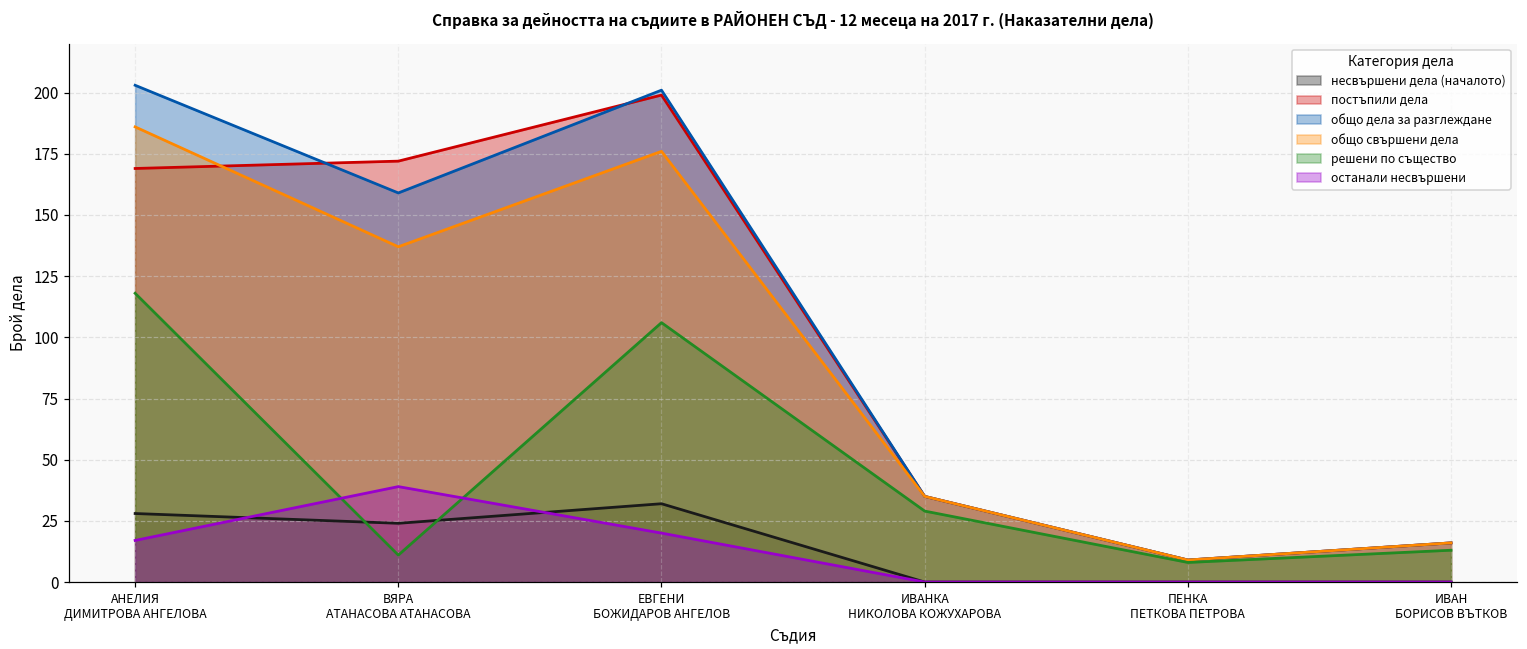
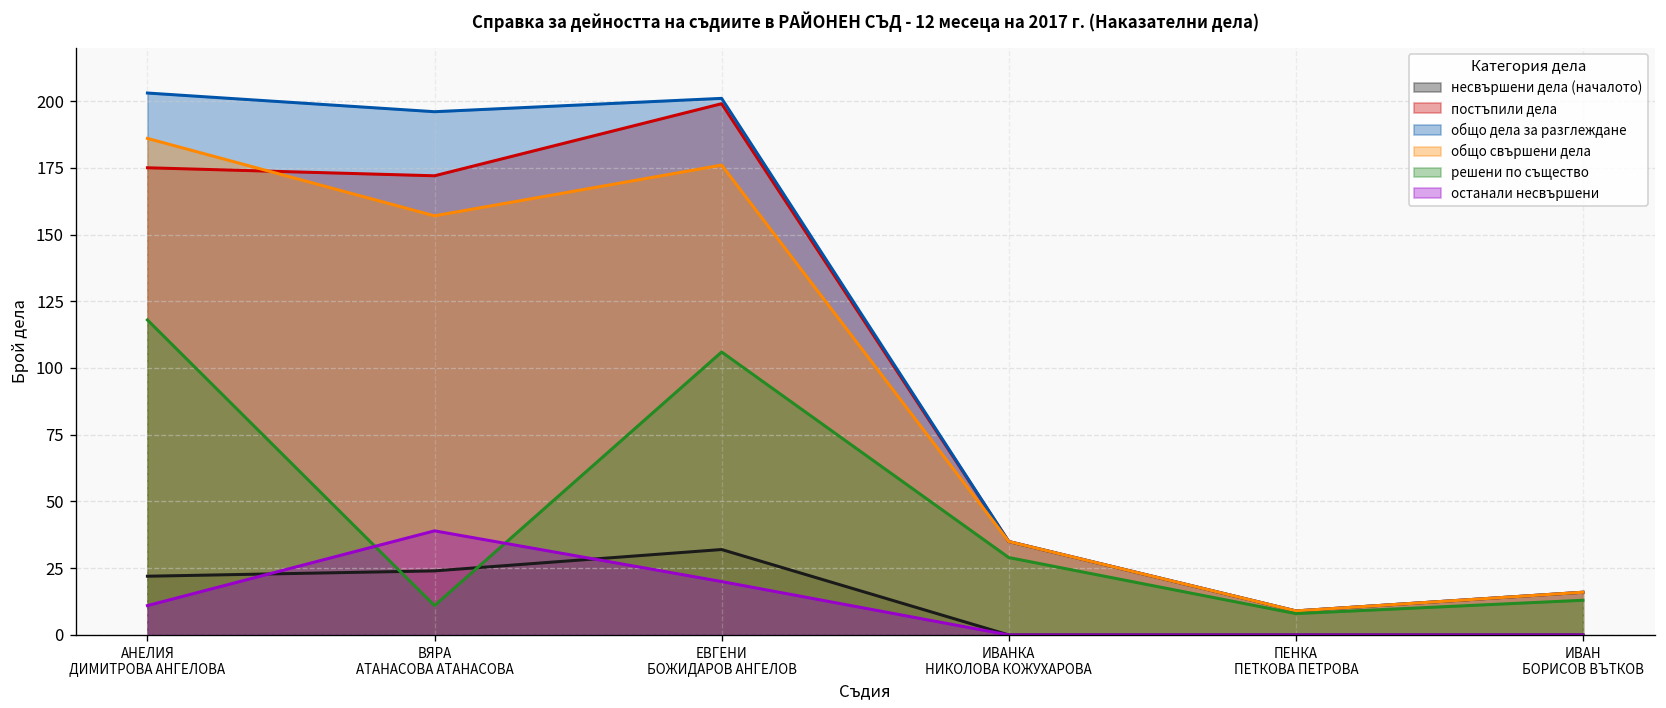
несвършени дела (началото), АНЕЛИЯ ДИМИТРОВА АНГЕЛОВА: 28 -> 22
постъпили дела, АНЕЛИЯ ДИМИТРОВА АНГЕЛОВА: 169 -> 175
останали несвършени, АНЕЛИЯ ДИМИТРОВА АНГЕЛОВА: 17 -> 11
общо дела за разглеждане, ВЯРА АТАНАСОВА АТАНАСОВА: 159 -> 196
общо свършени дела, ВЯРА АТАНАСОВА АТАНАСОВА: 137 -> 157
